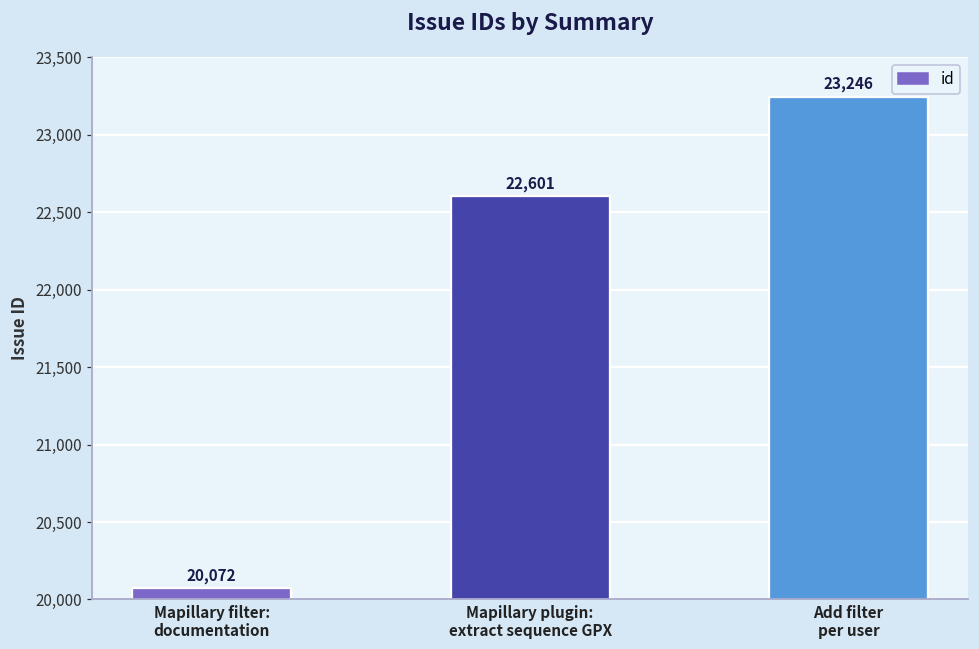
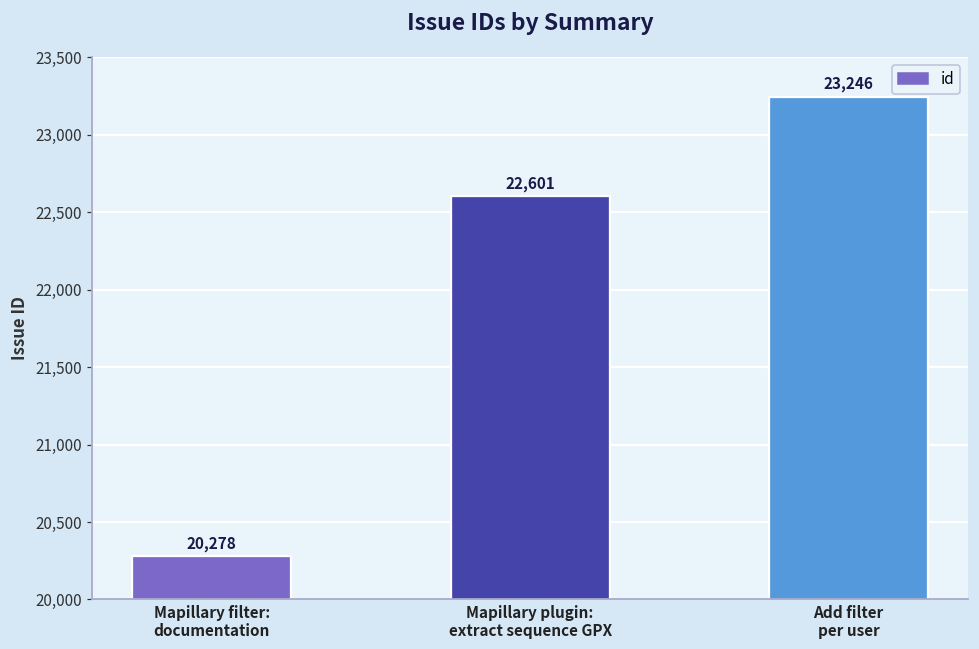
Mapillary filter: documentation: 20,072 -> 20,278
